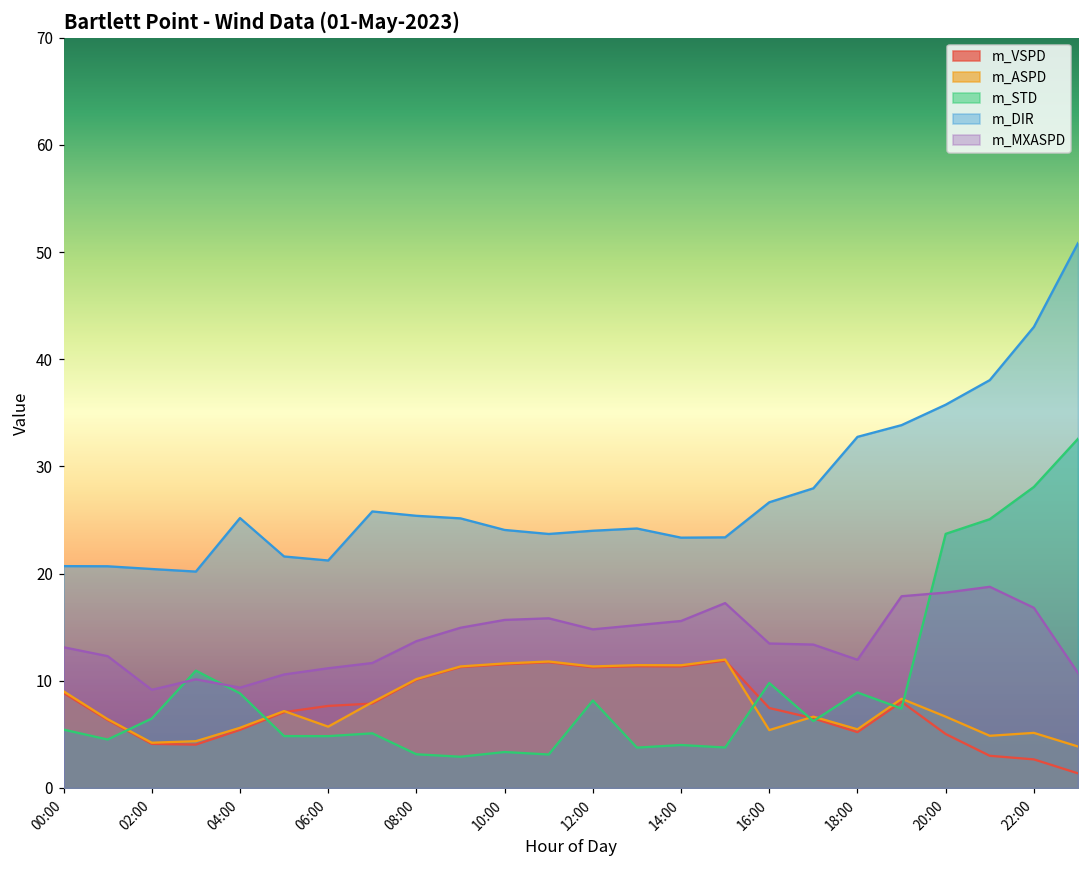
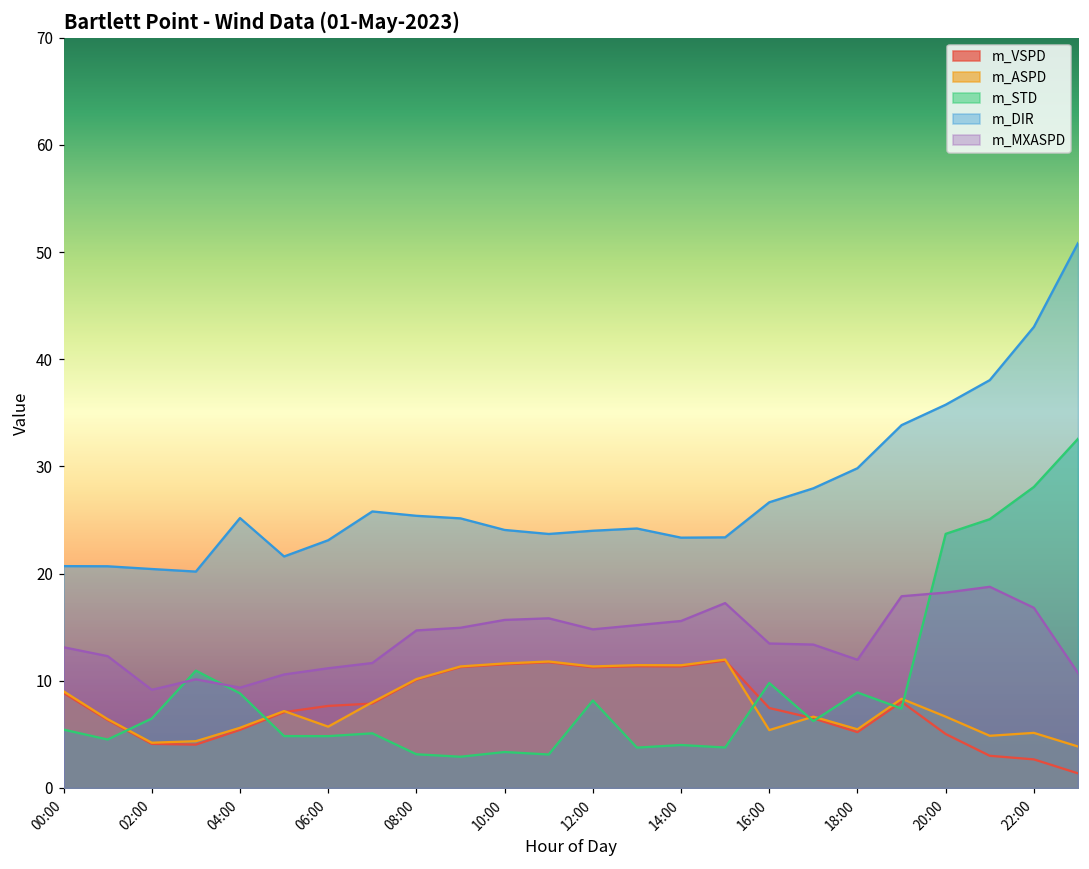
m_DIR, 06:00: 21 -> 23
m_MXASPD, 08:00: 14 -> 15
m_DIR, 18:00: 33 -> 30
